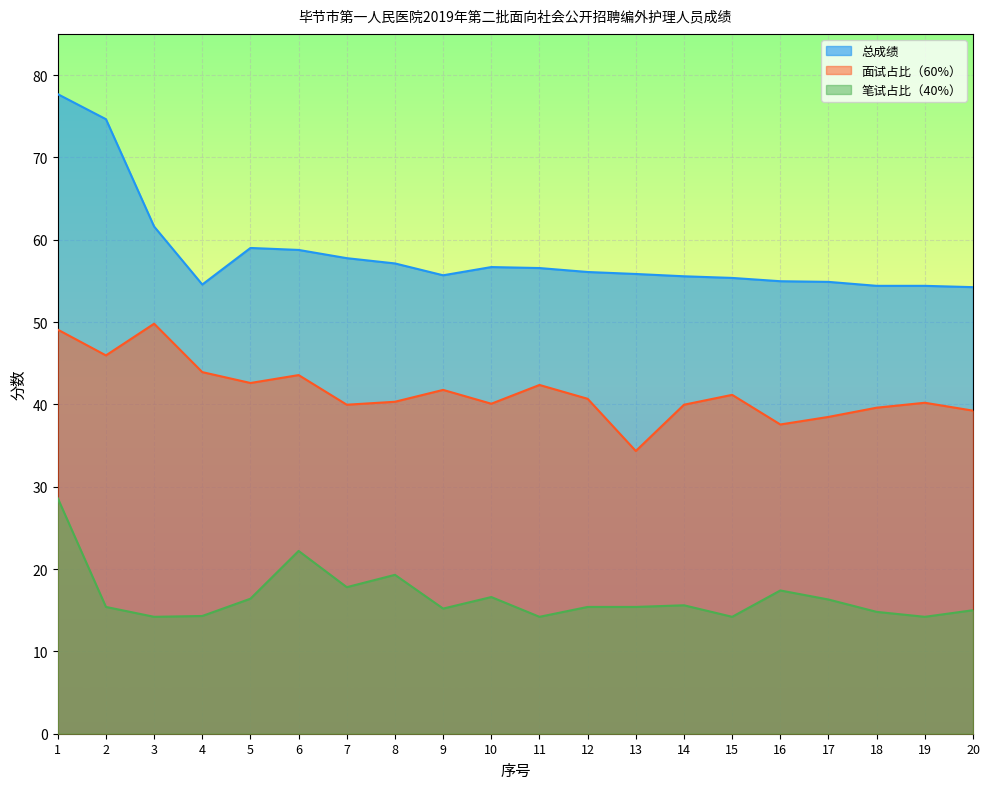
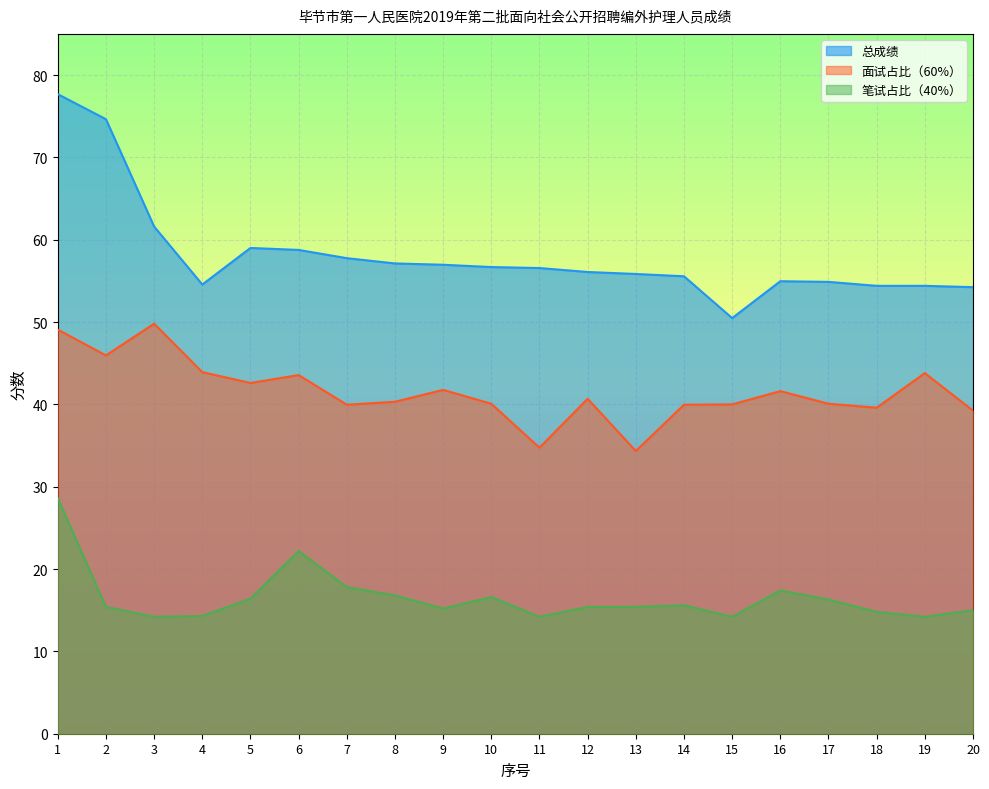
笔试占比（40%）, 8: 19 -> 17
总成绩, 9: 56 -> 57
面试占比（60%）, 11: 42 -> 35
总成绩, 15: 55 -> 50
面试占比（60%）, 15: 41 -> 40
面试占比（60%）, 16: 38 -> 42
面试占比（60%）, 17: 38 -> 40
面试占比（60%）, 19: 40 -> 44
